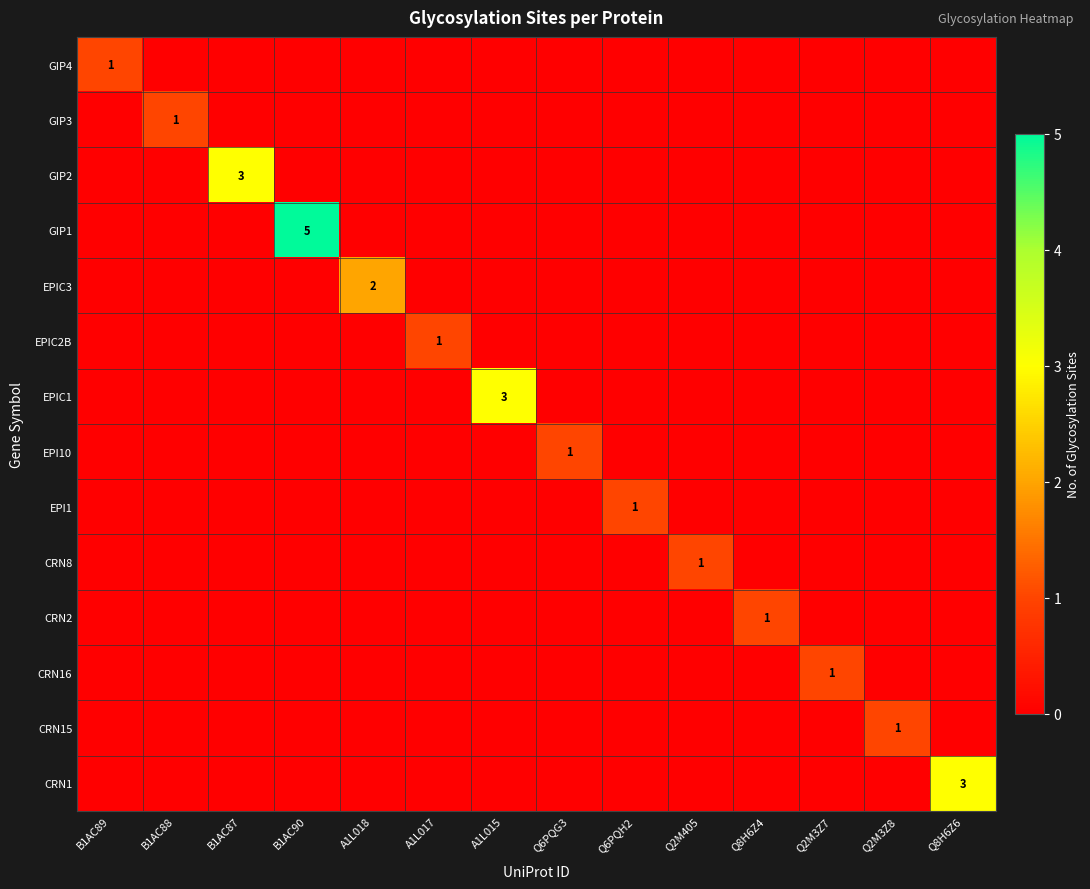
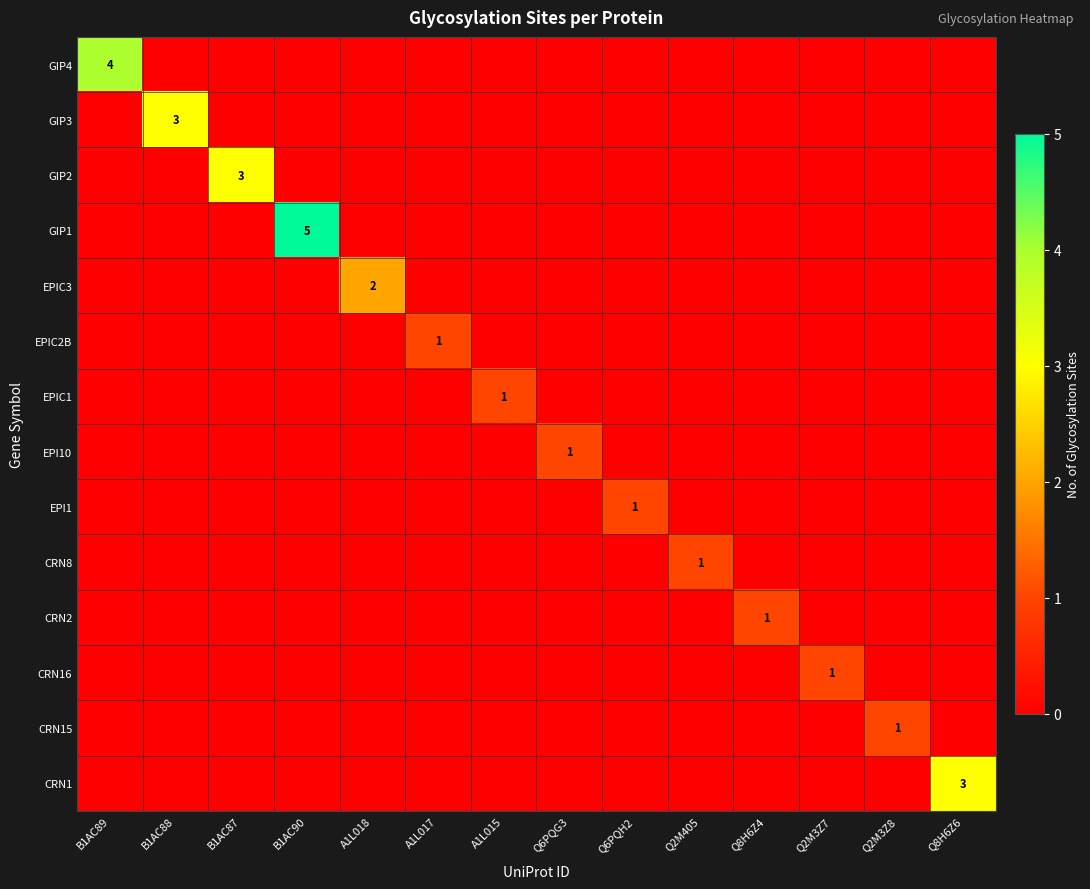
GIP4, B1AC89: 1 -> 4
GIP3, B1AC88: 1 -> 3
EPIC1, A1L015: 3 -> 1
